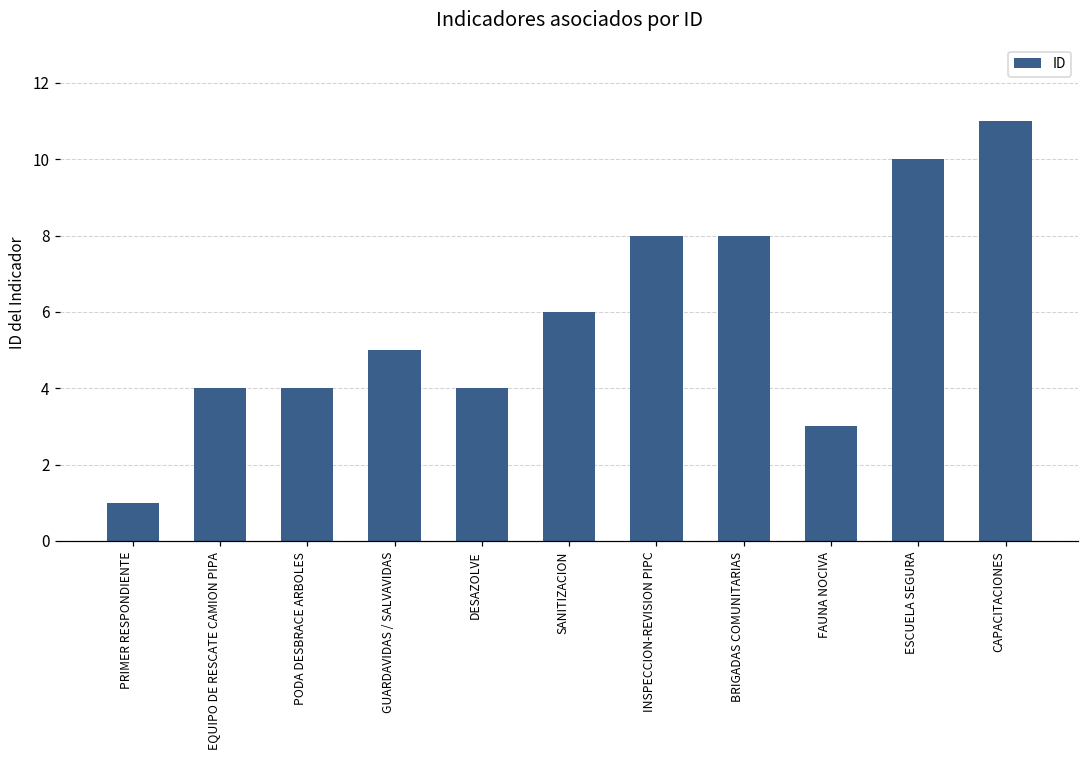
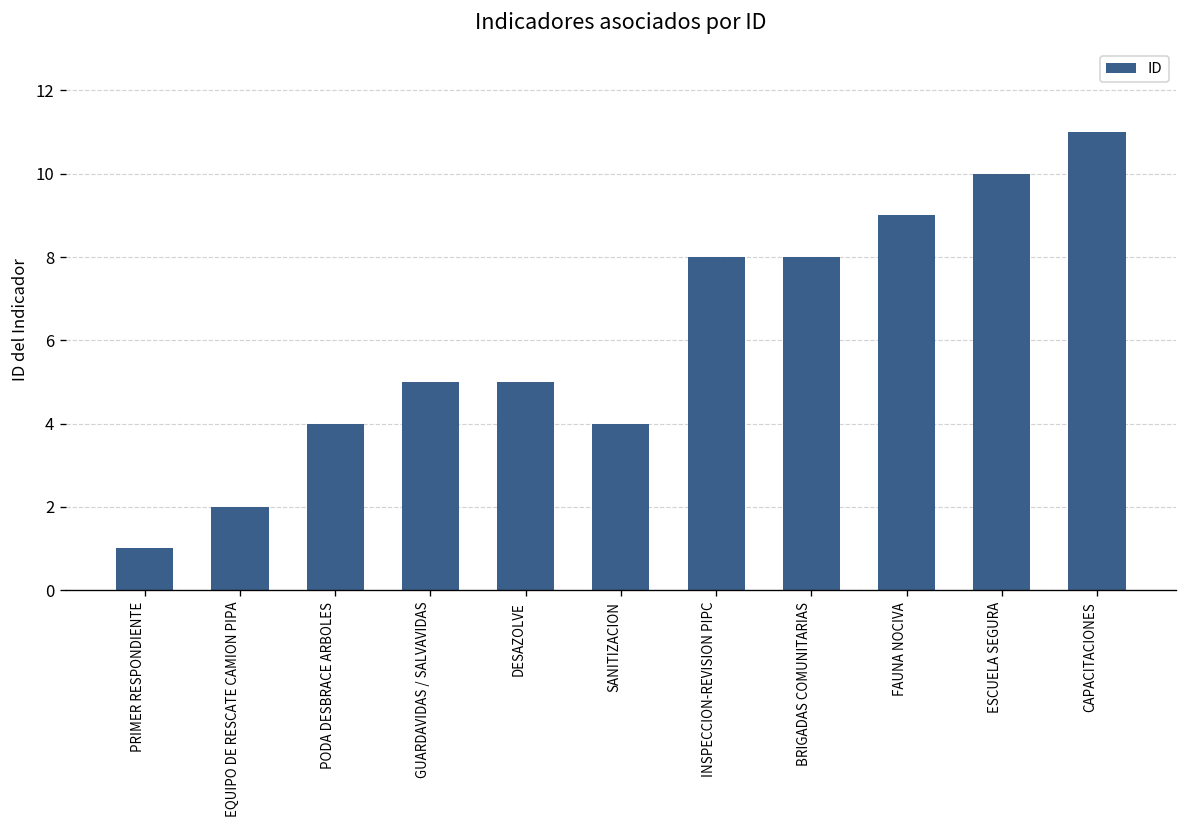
EQUIPO DE RESCATE CAMION PIPA: 4 -> 2
DESAZOLVE: 4 -> 5
SANITIZACION: 6 -> 4
FAUNA NOCIVA: 3 -> 9
